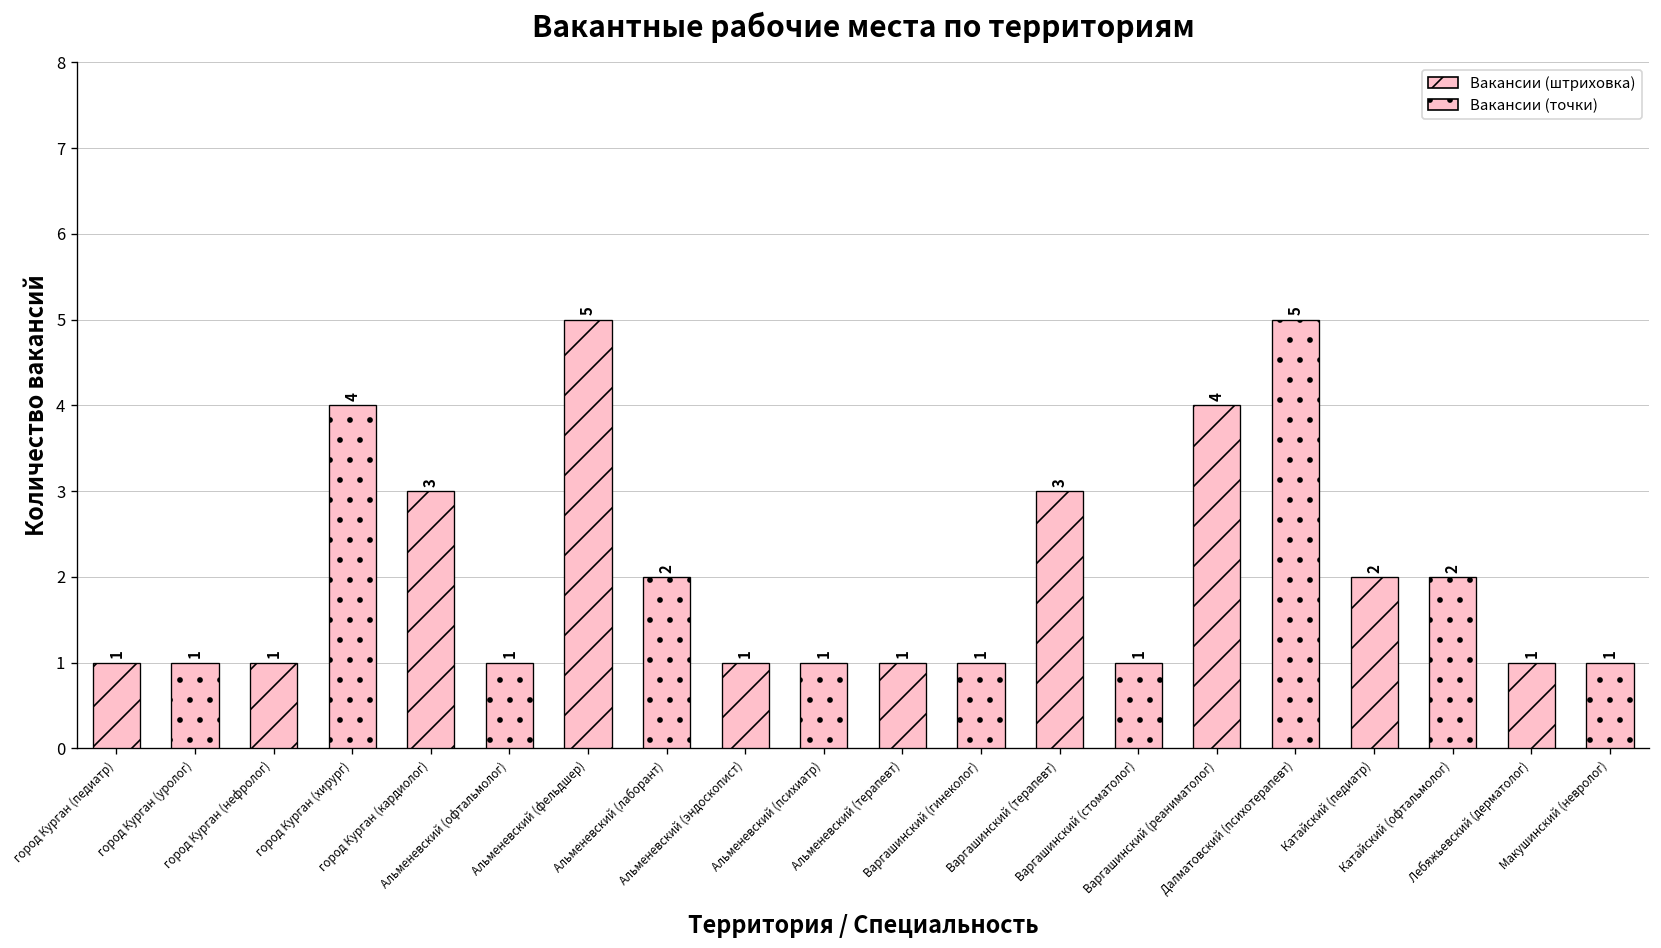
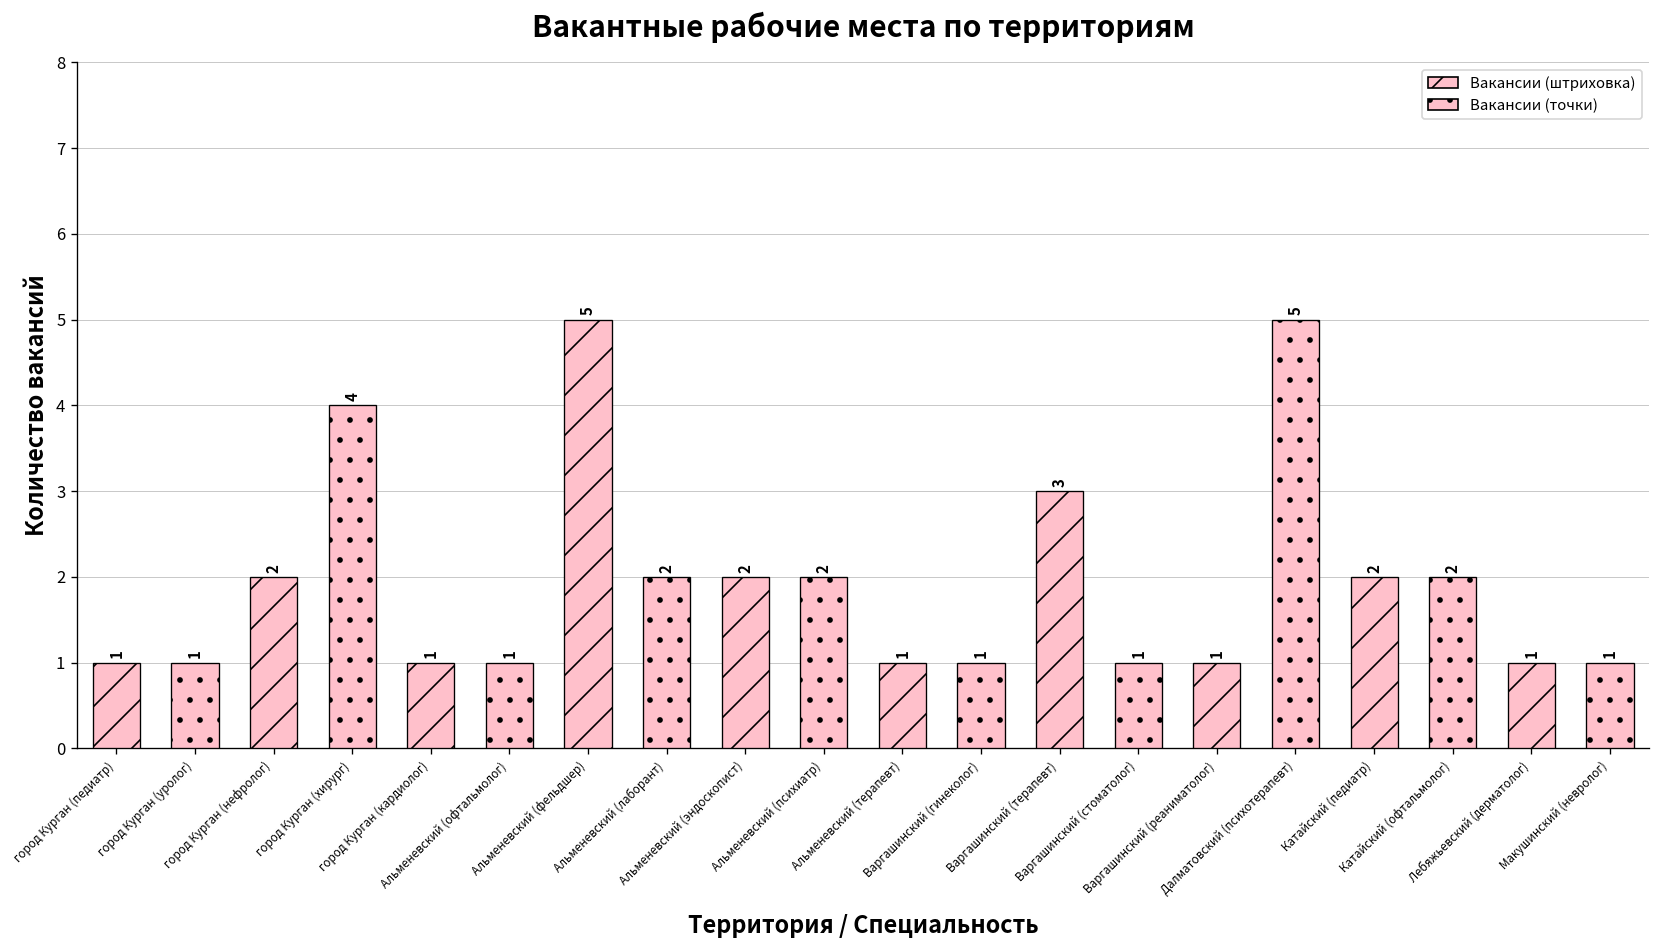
город Курган (нефролог): 1 -> 2
город Курган (кардиолог): 3 -> 1
Альменевский (эндоскопист): 1 -> 2
Альменевский (психиатр): 1 -> 2
Варгашинский (реаниматолог): 4 -> 1
